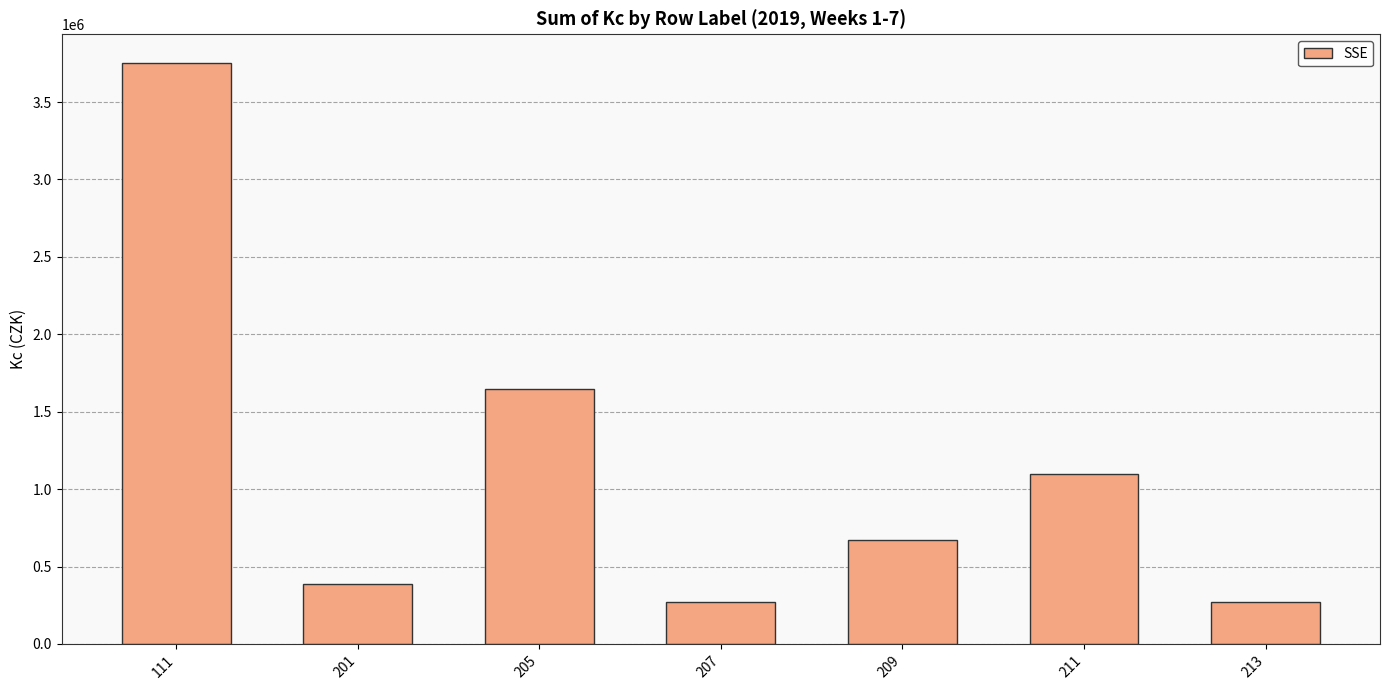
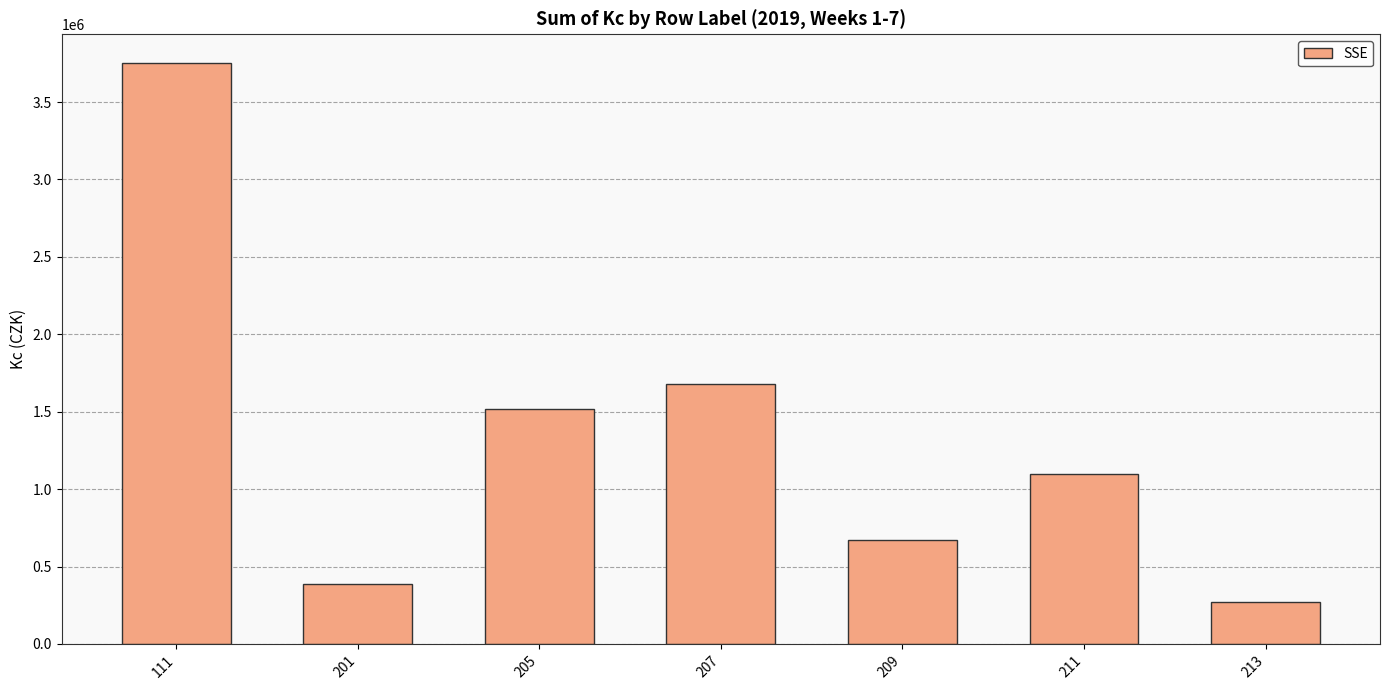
205: 1650000 -> 1520000
207: 270000 -> 1680000
